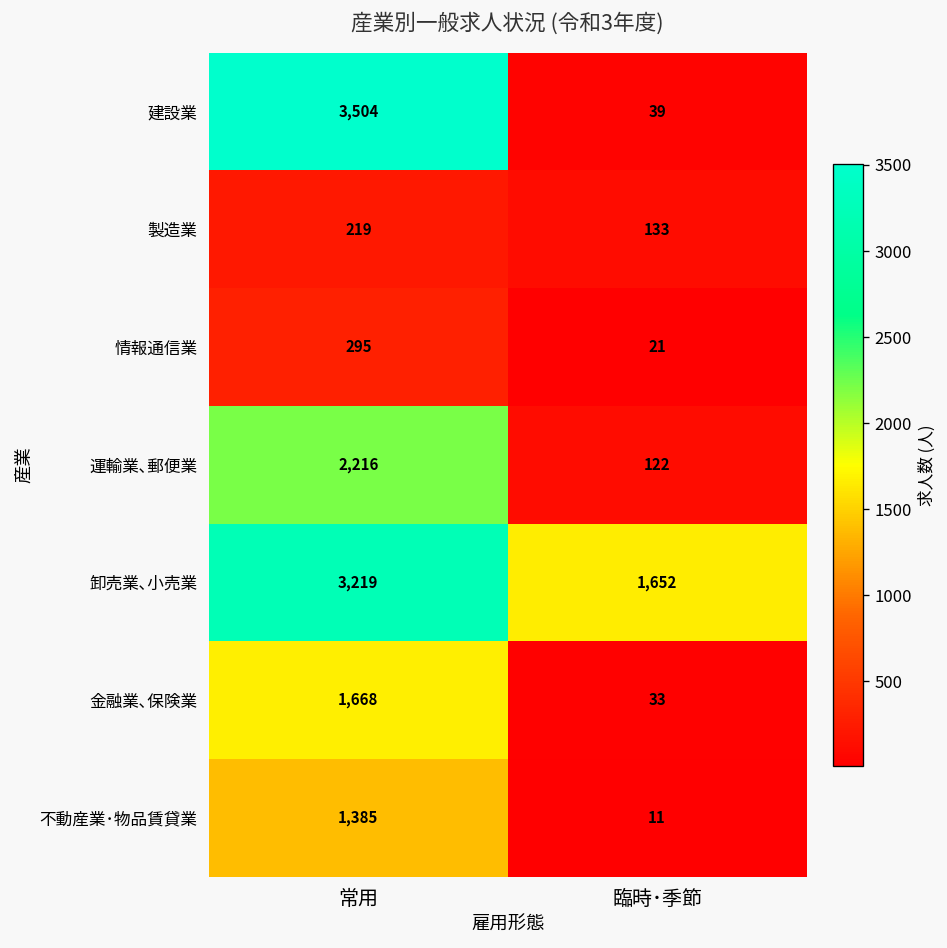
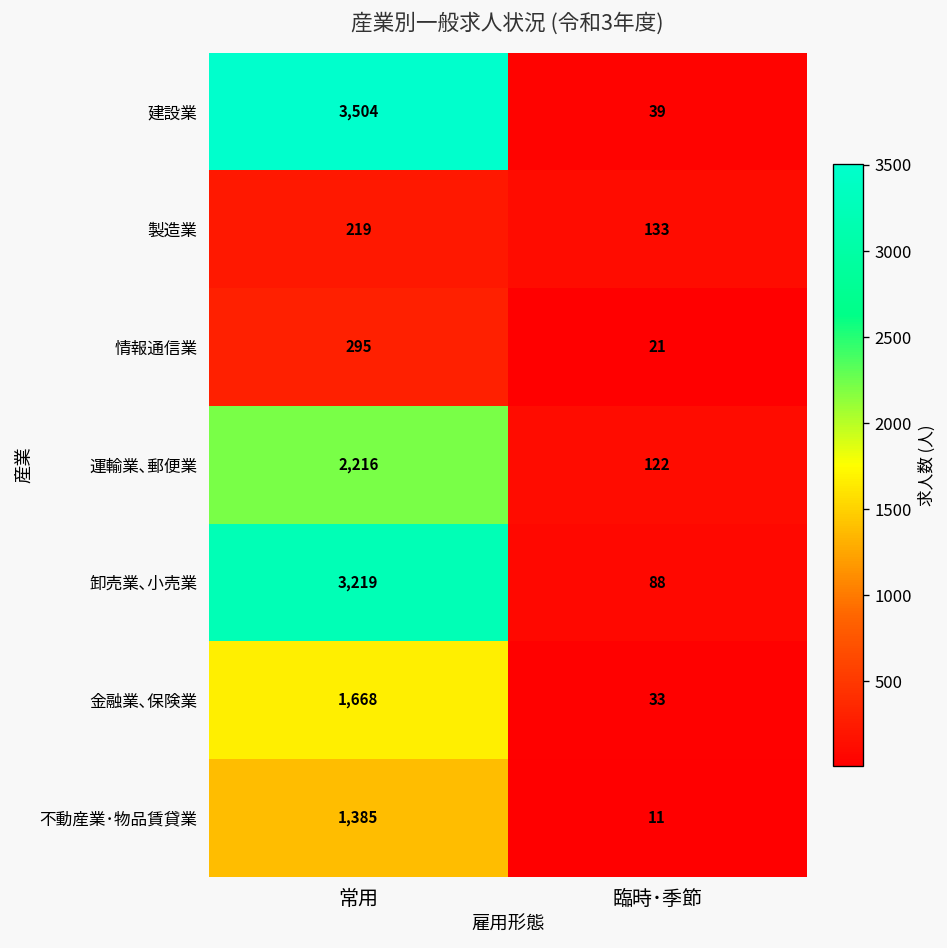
卸売業､小売業, 臨時･季節: 1,652 -> 88
